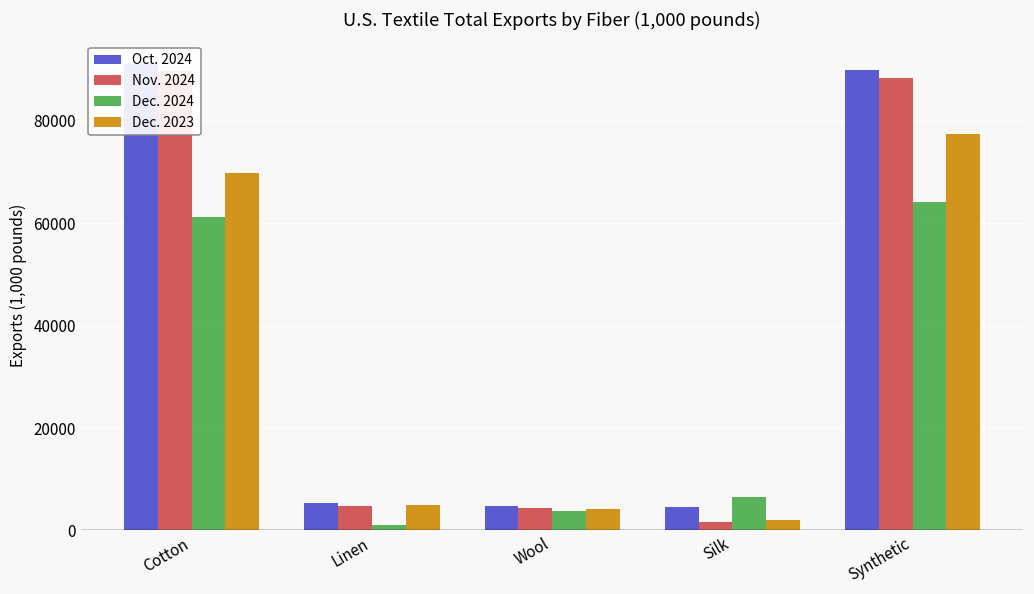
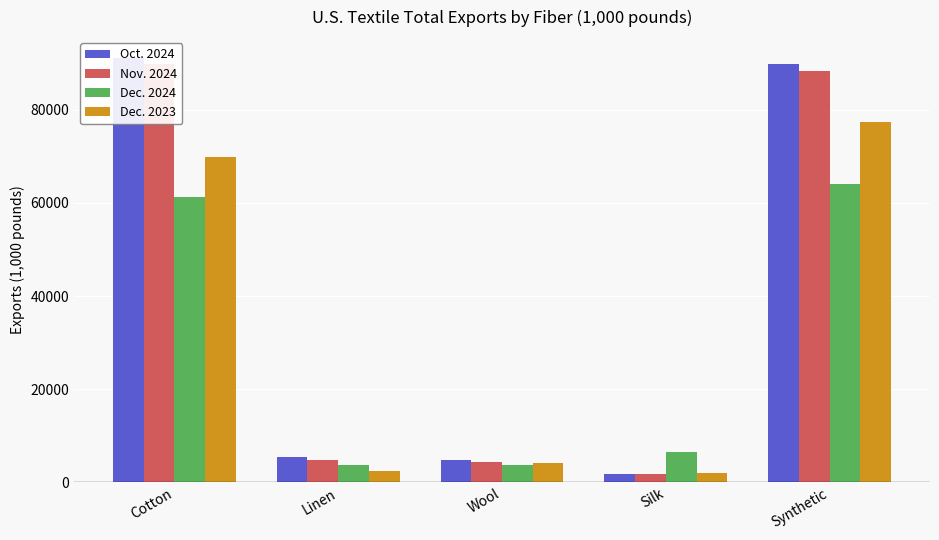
Dec. 2024, Linen: 1000 -> 4000
Dec. 2023, Linen: 5000 -> 2000
Oct. 2024, Silk: 5000 -> 2000
